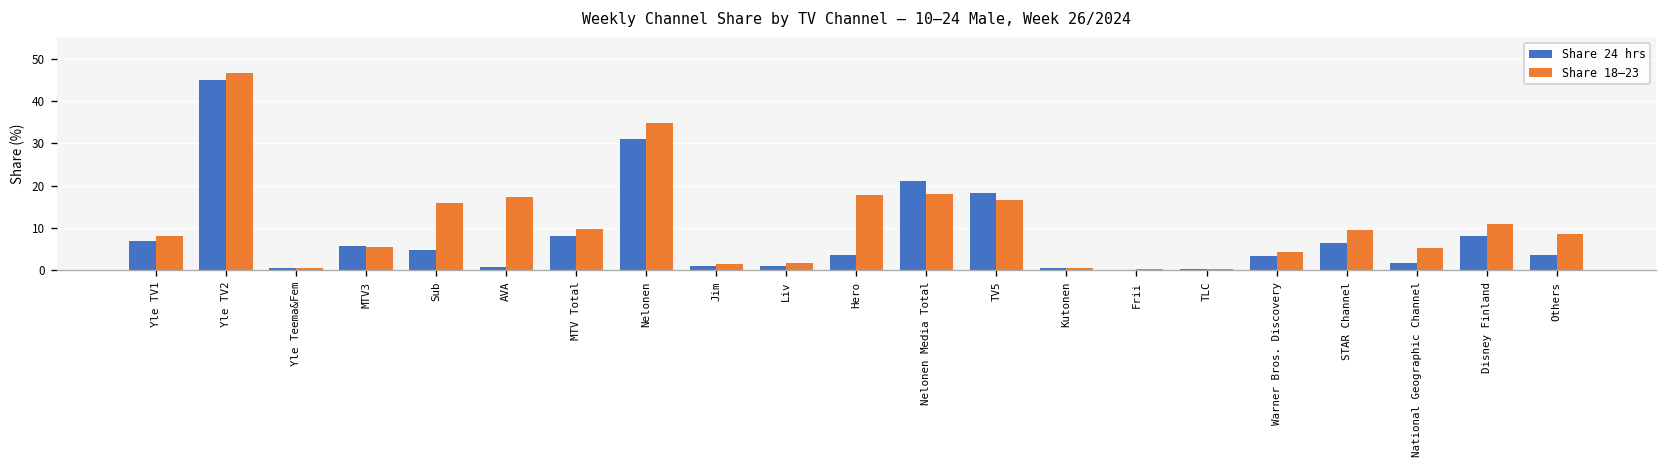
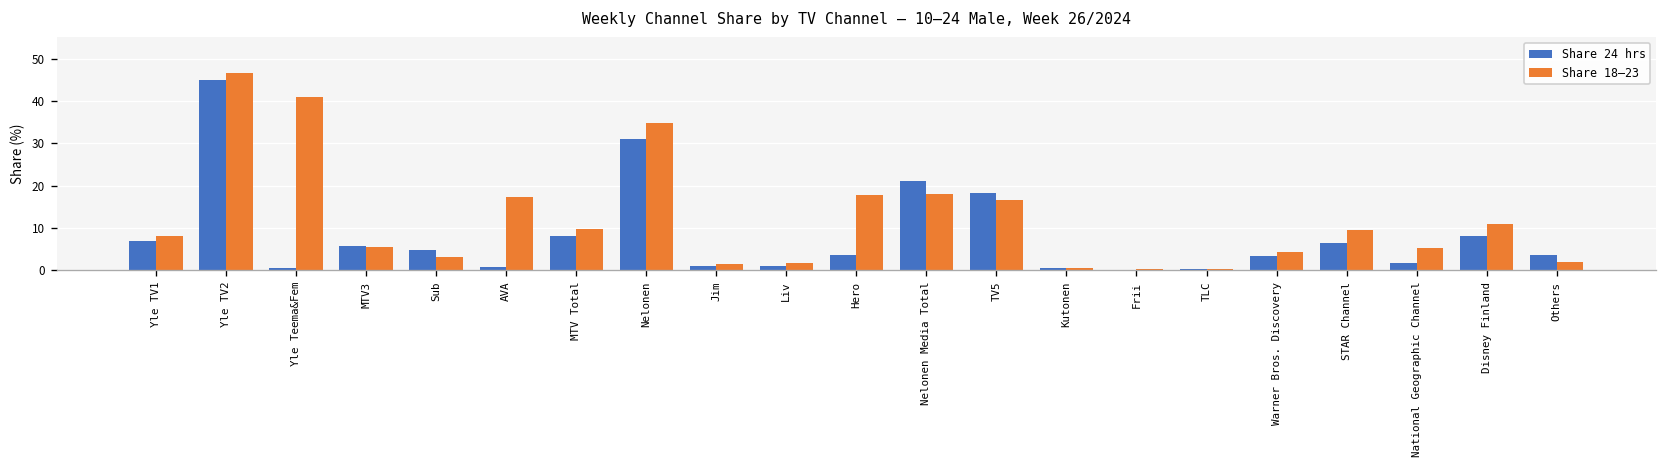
Share 18–23, Yle Teema&Fem: 1 -> 41
Share 18–23, Sub: 16 -> 3
Share 18–23, Others: 9 -> 2
